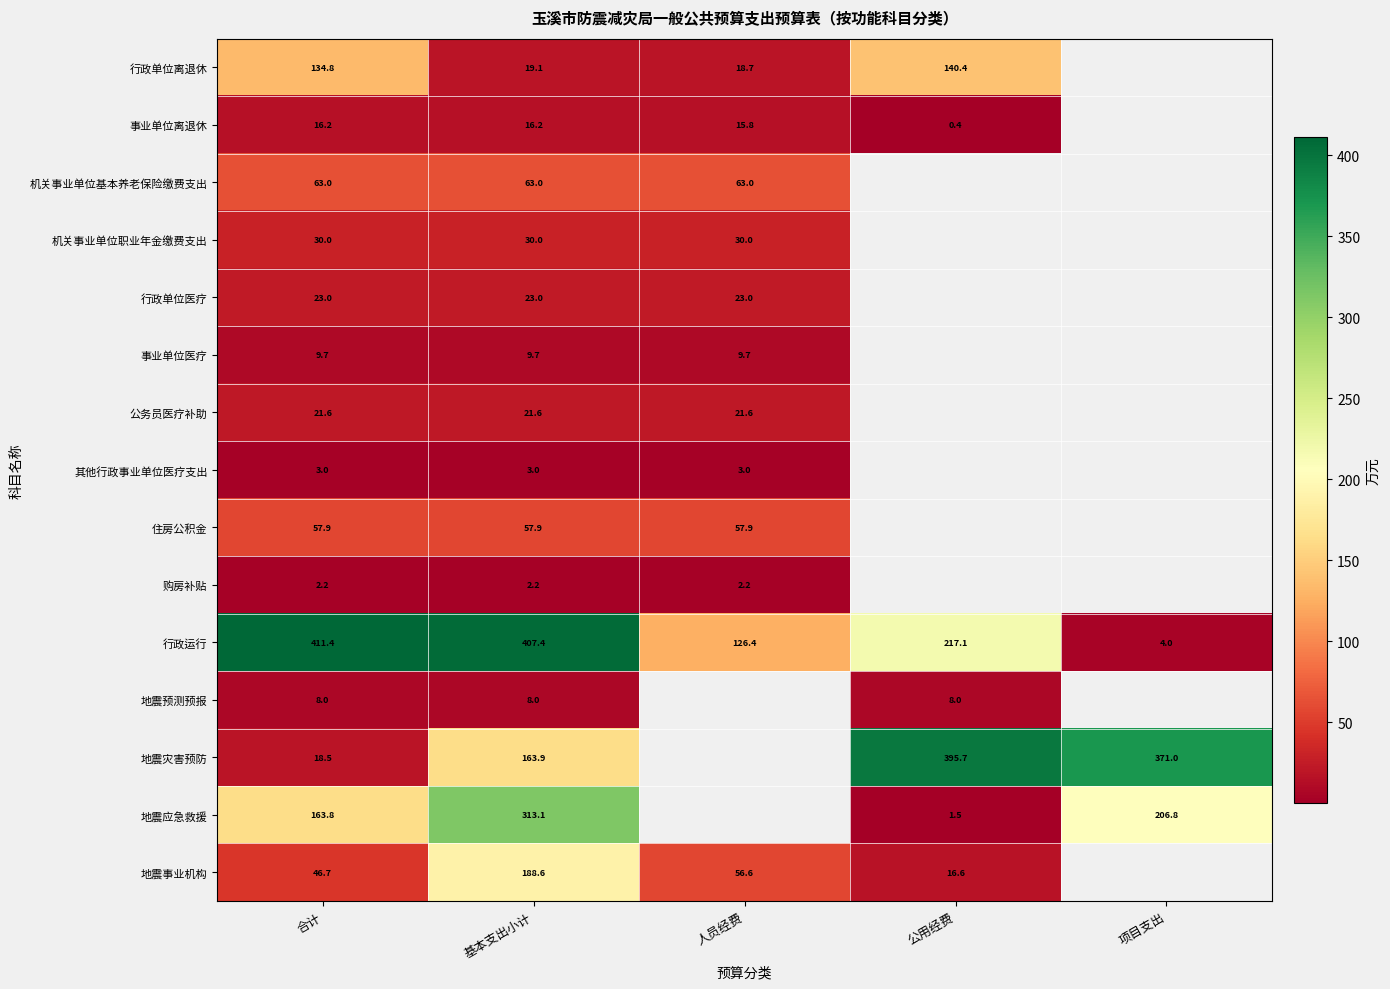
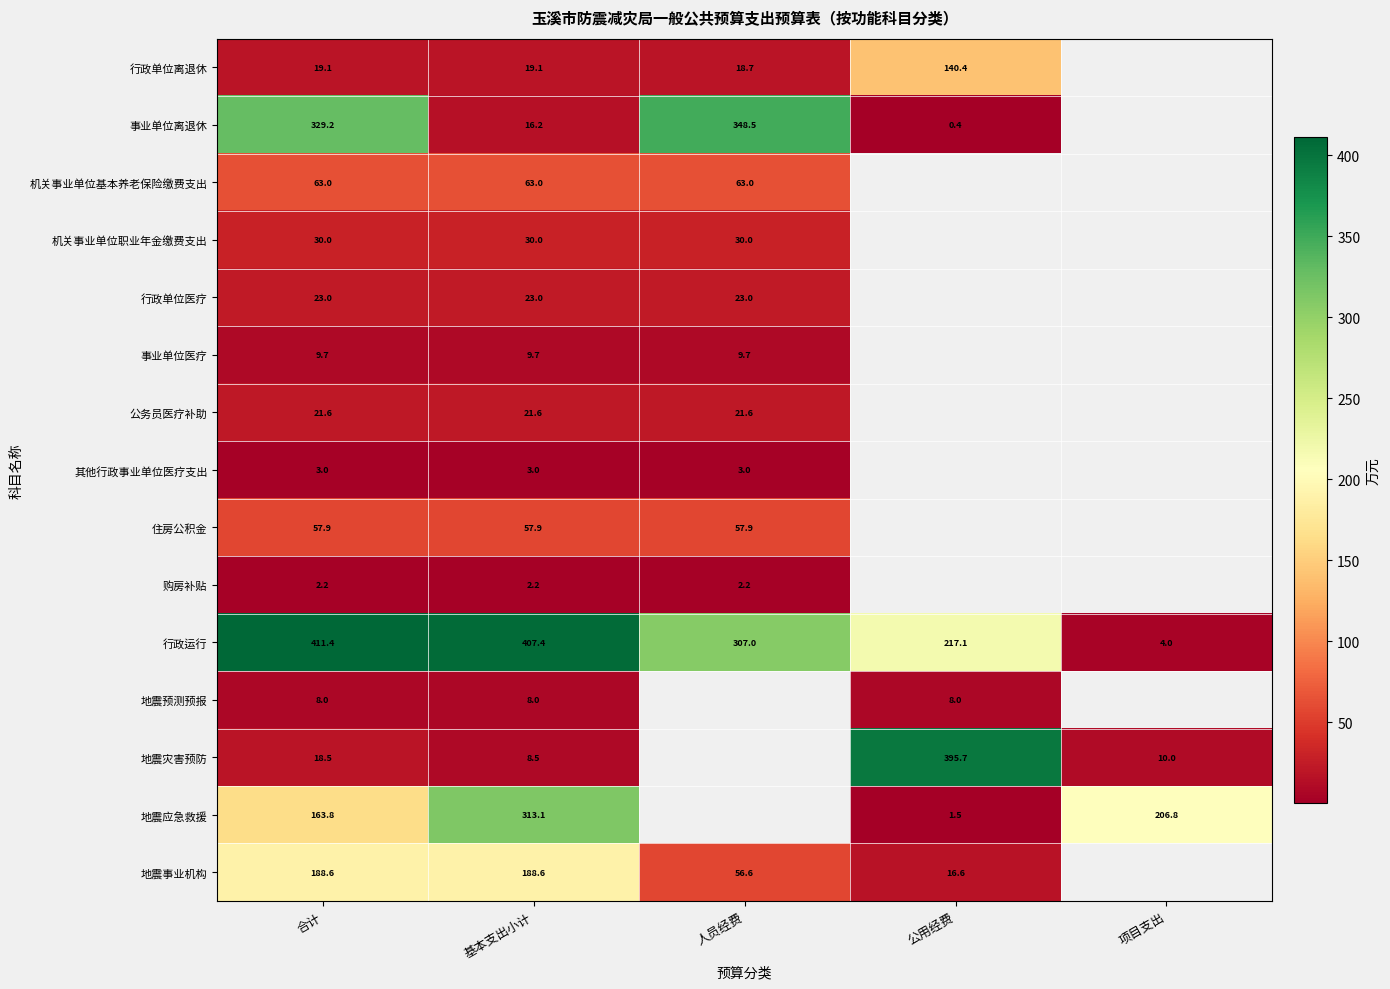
行政单位离退休, 合计: 134.8 -> 19.1
事业单位离退休, 合计: 16.2 -> 329.2
事业单位离退休, 人员经费: 15.8 -> 348.5
行政运行, 人员经费: 126.4 -> 307.0
地震灾害预防, 基本支出小计: 163.9 -> 8.5
地震灾害预防, 项目支出: 371.0 -> 10.0
地震事业机构, 合计: 46.7 -> 188.6
